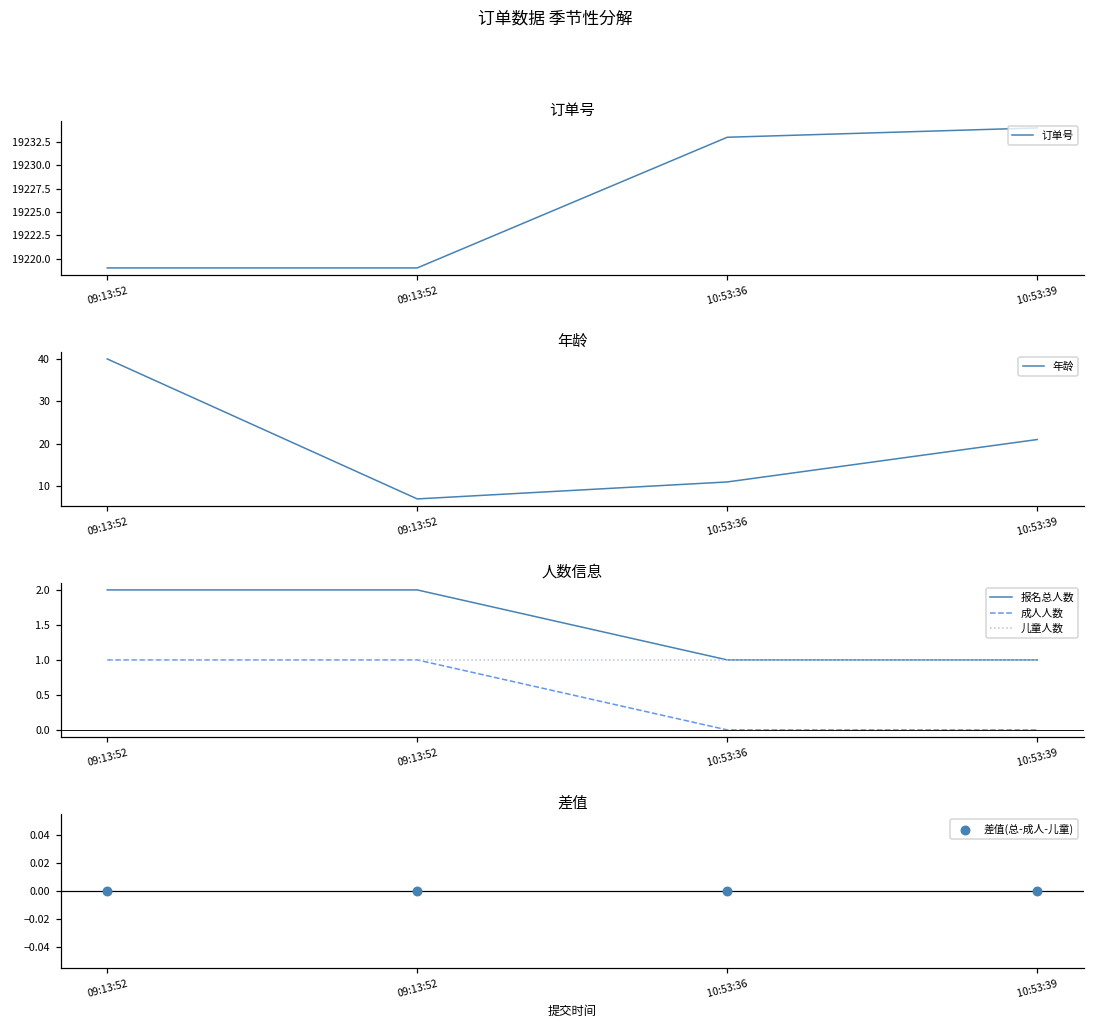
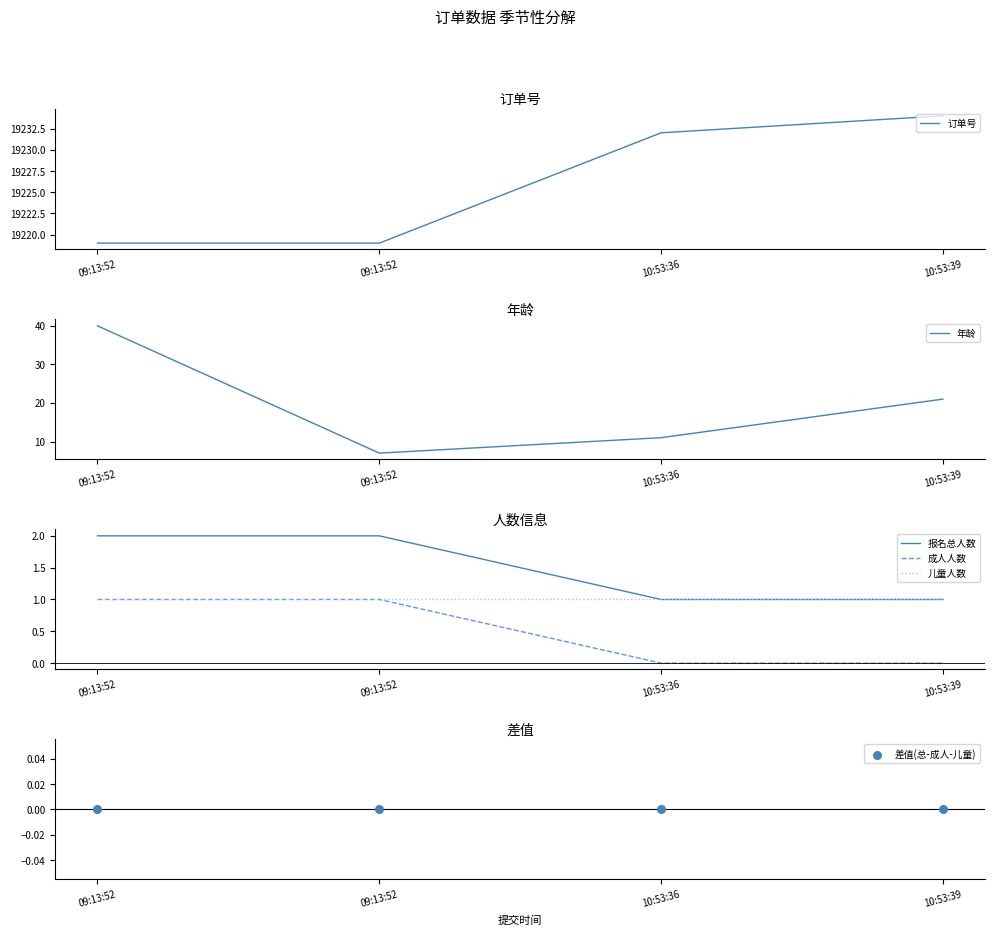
订单号, 10:53:36: 19233 -> 19232
